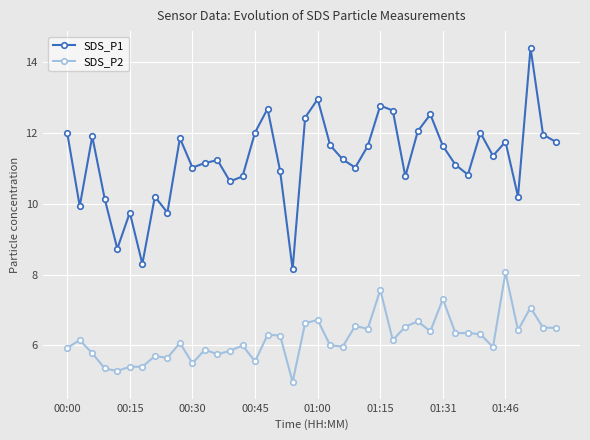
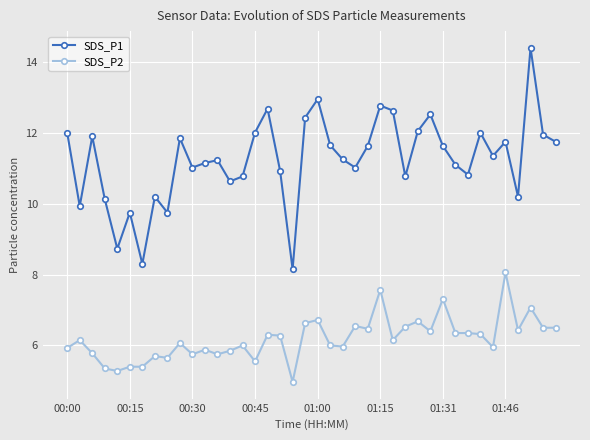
SDS_P2, 00:30: 5.5 -> 5.8
